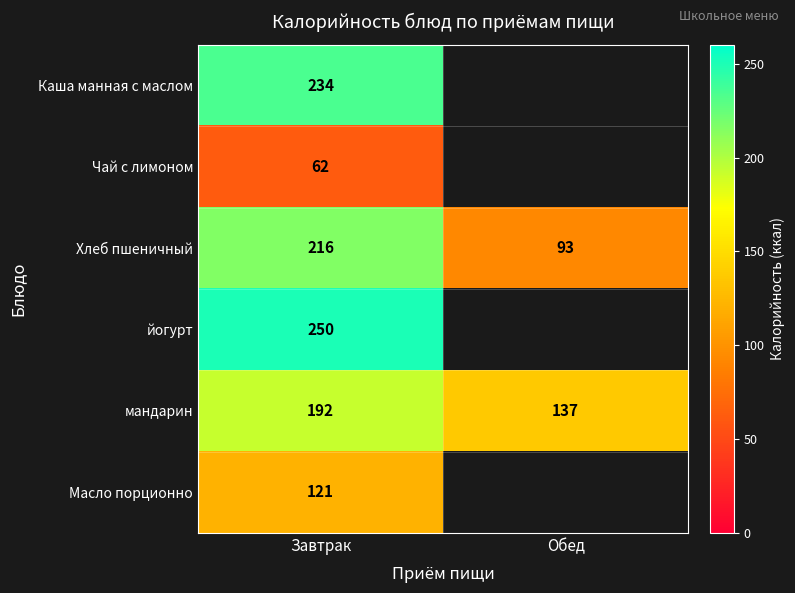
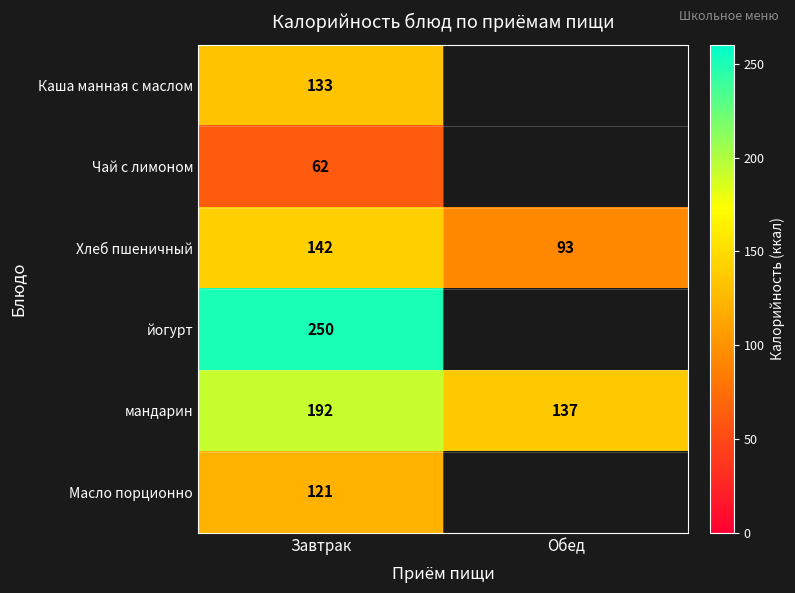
Каша манная с маслом, Завтрак: 234 -> 133
Хлеб пшеничный, Завтрак: 216 -> 142
